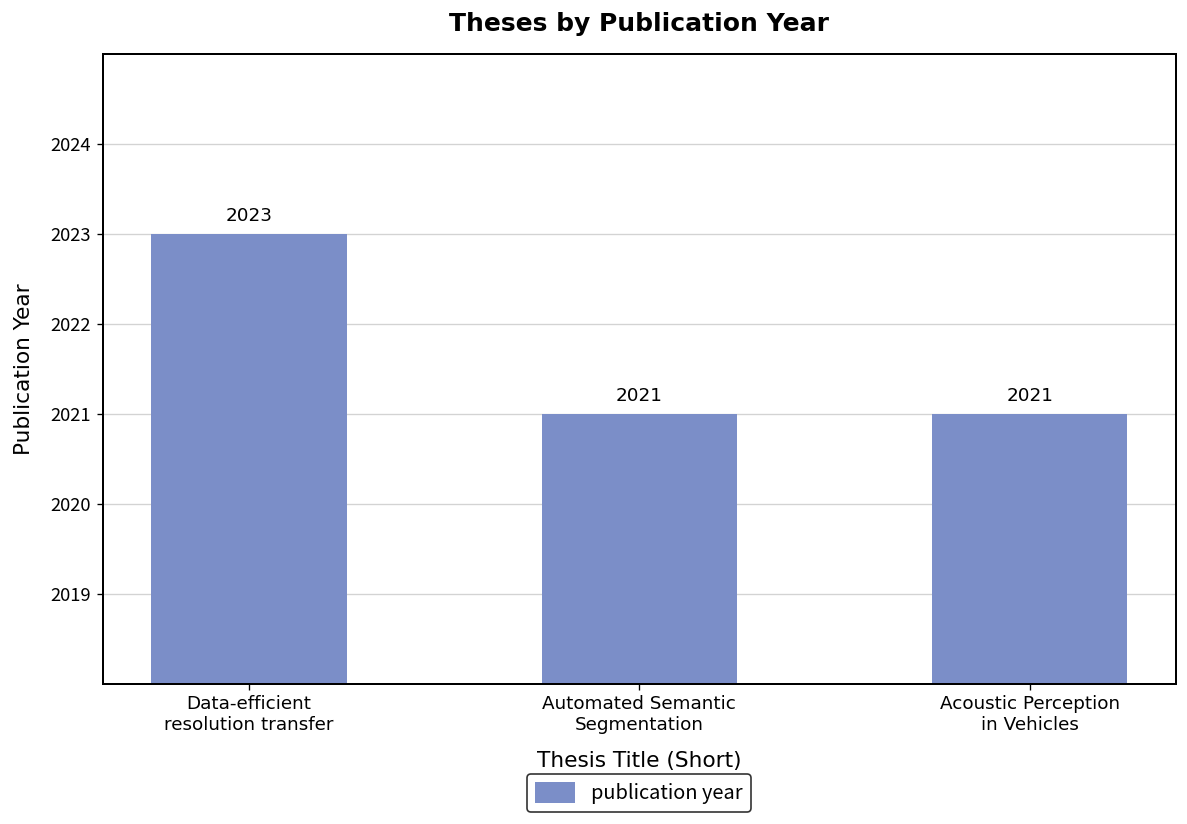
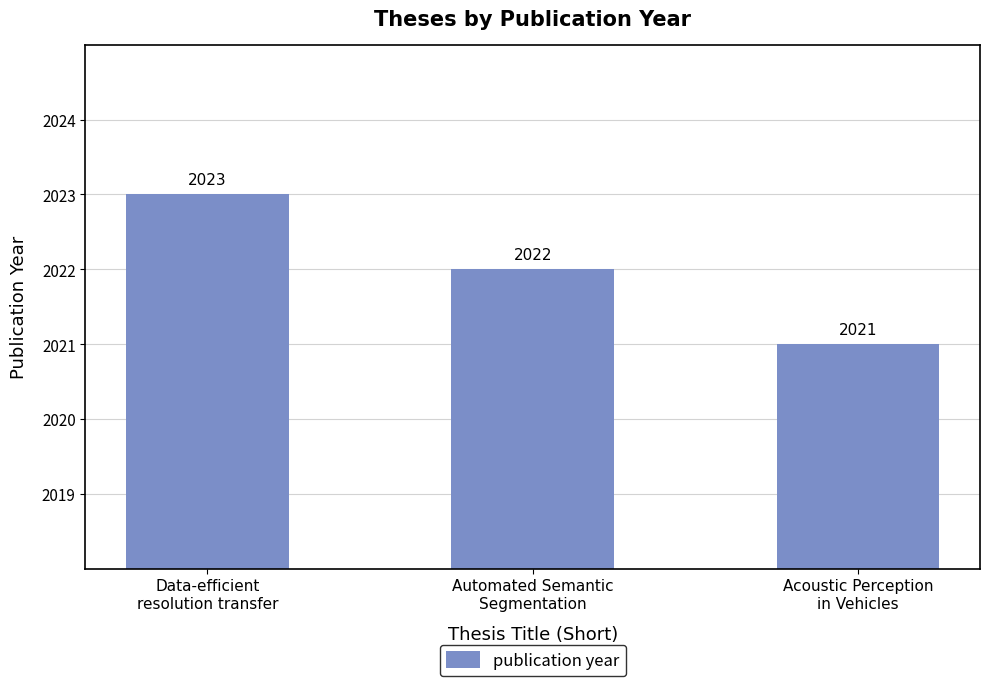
Automated Semantic Segmentation: 2021 -> 2022
